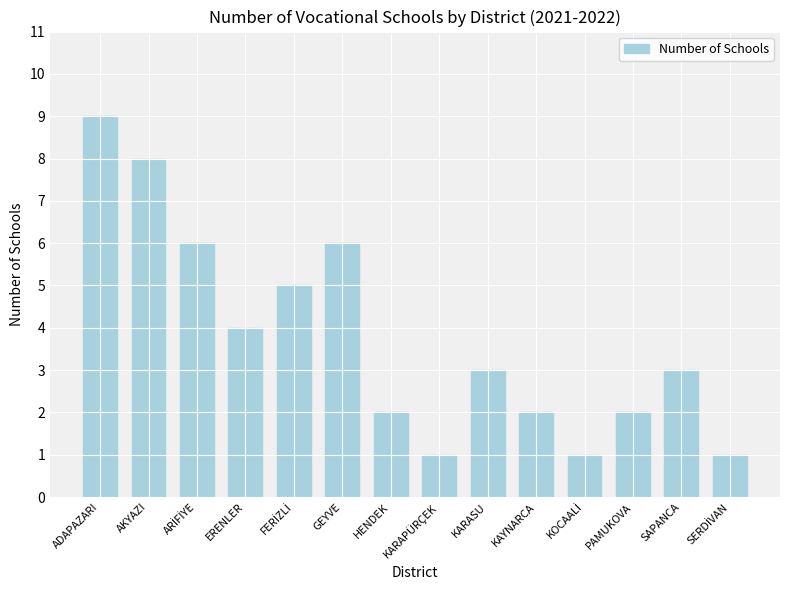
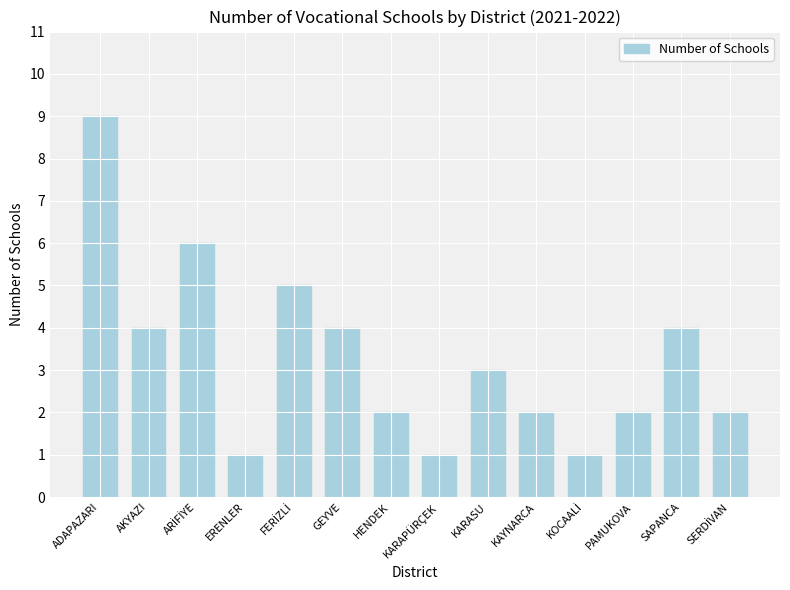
AKYAZI: 8 -> 4
ERENLER: 4 -> 1
GEYVE: 6 -> 4
SAPANCA: 3 -> 4
SERDİVAN: 1 -> 2
